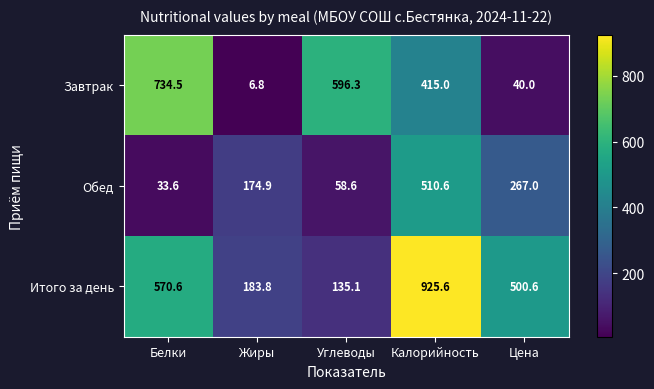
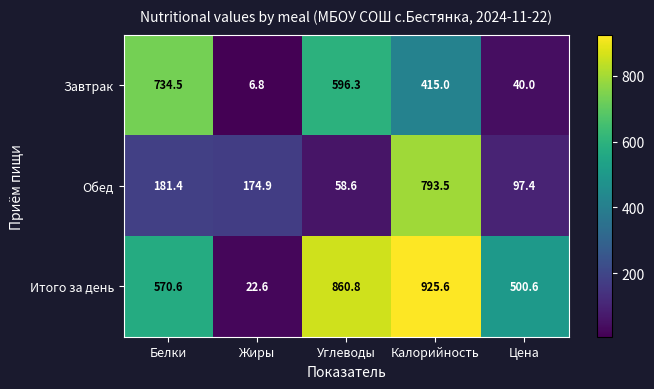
Обед, Белки: 33.6 -> 181.4
Обед, Калорийность: 510.6 -> 793.5
Обед, Цена: 267.0 -> 97.4
Итого за день, Жиры: 183.8 -> 22.6
Итого за день, Углеводы: 135.1 -> 860.8
